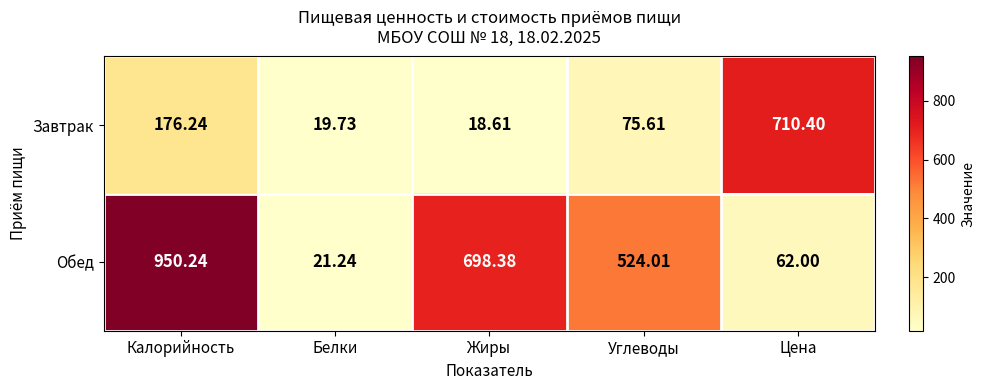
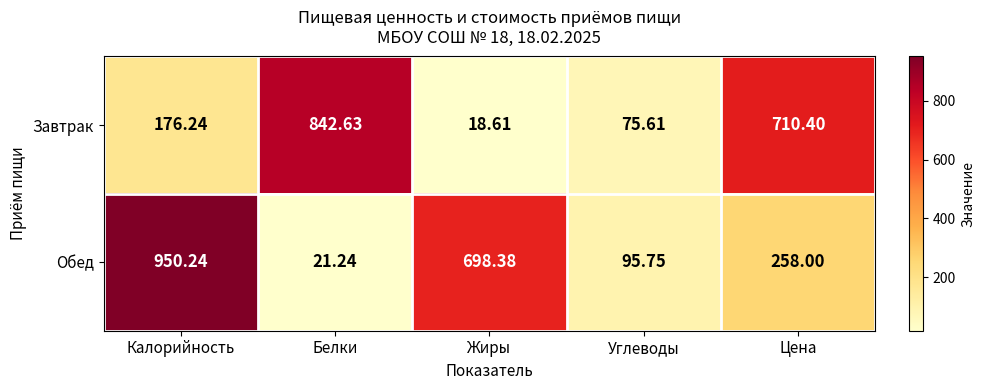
Завтрак, Белки: 19.73 -> 842.63
Обед, Углеводы: 524.01 -> 95.75
Обед, Цена: 62.00 -> 258.00
